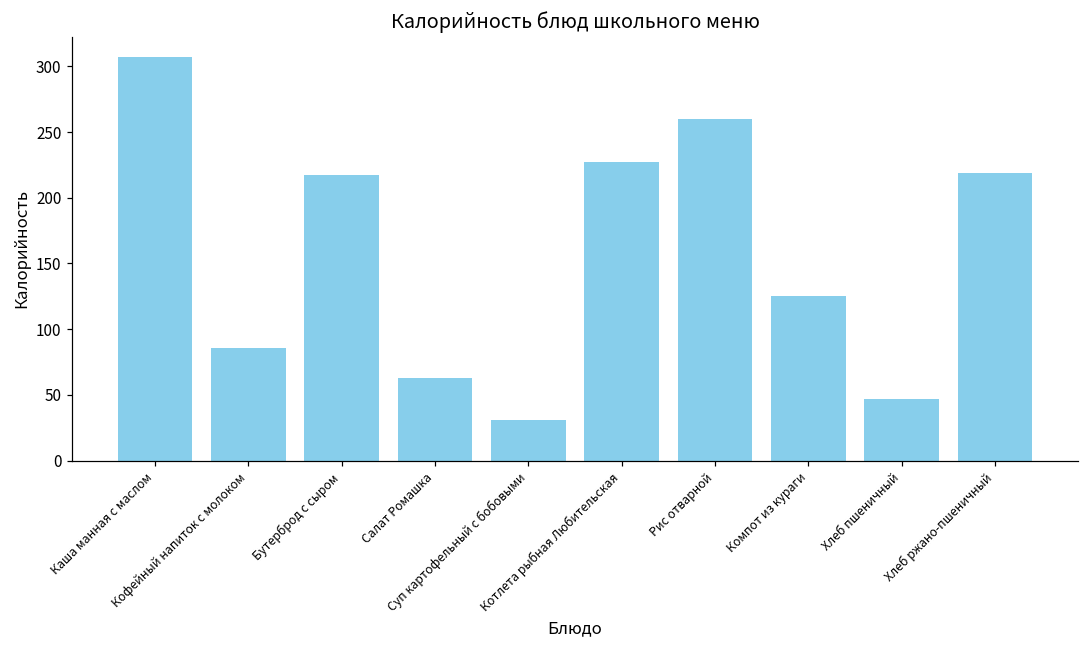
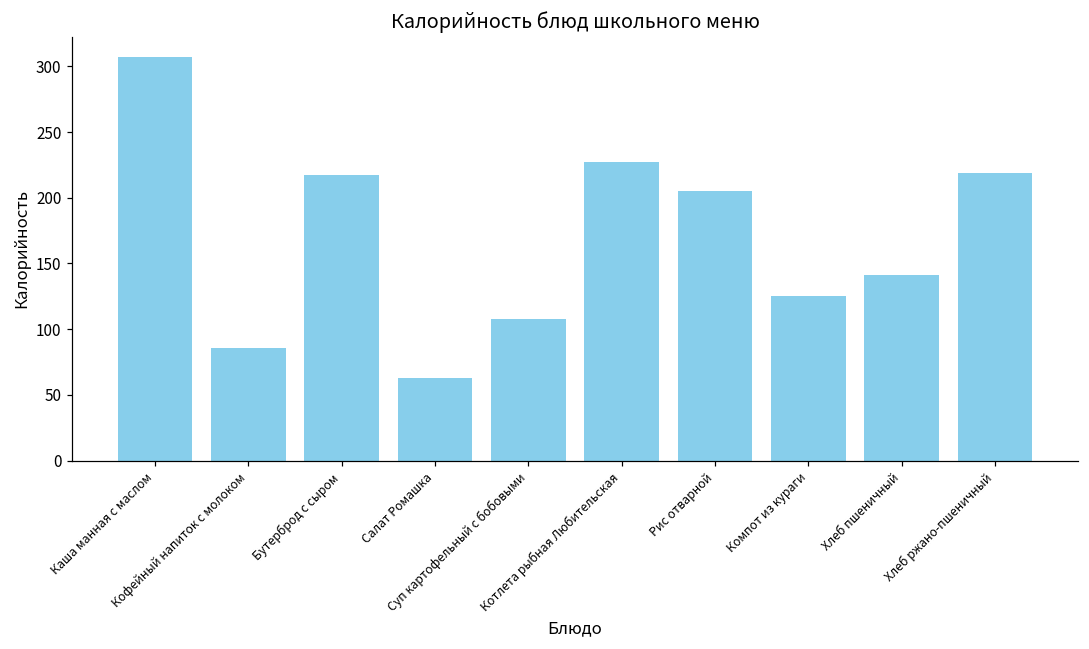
Суп картофельный с бобовыми: 31 -> 108
Рис отварной: 260 -> 206
Хлеб пшеничный: 47 -> 141
